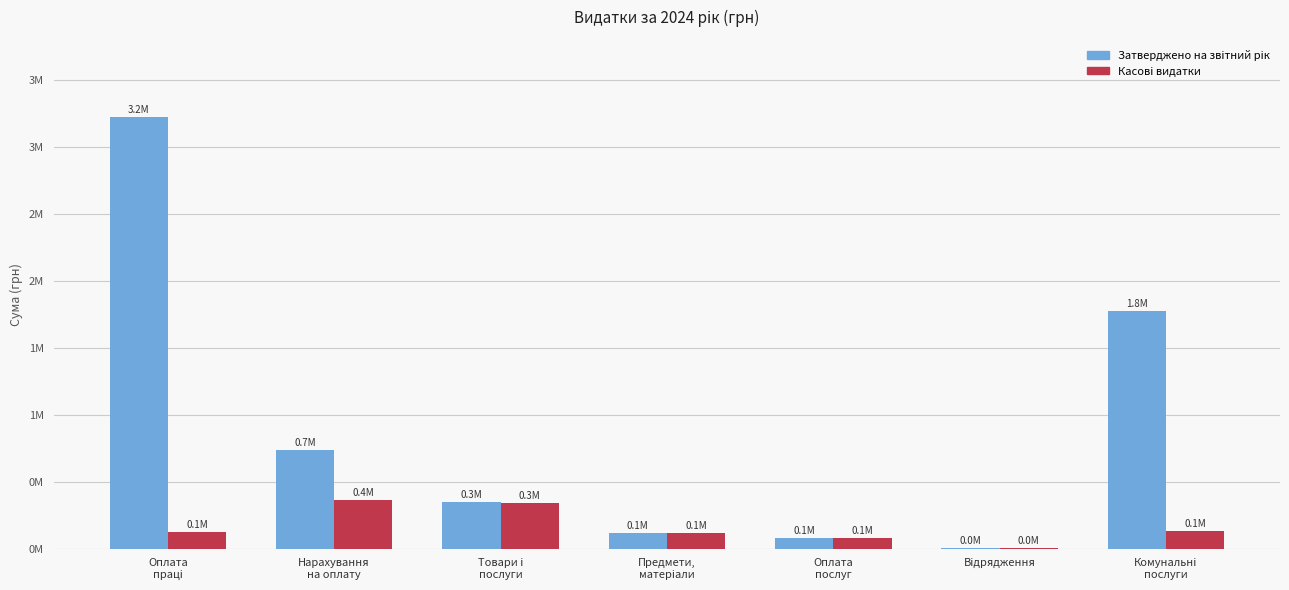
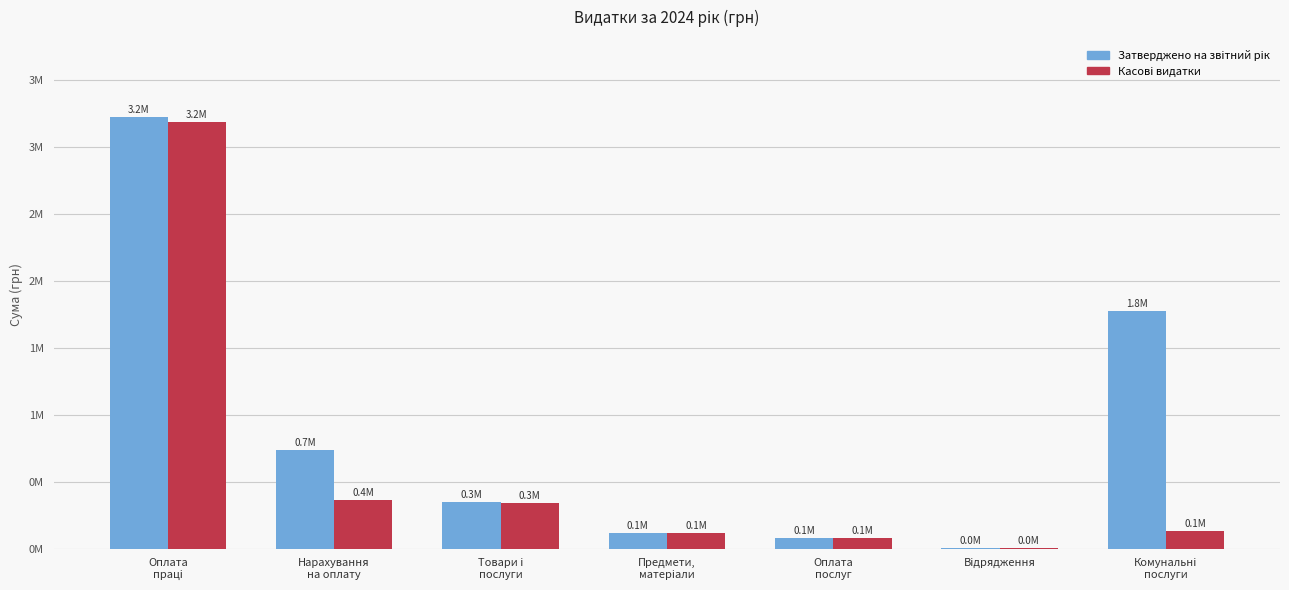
Касові видатки, Оплата праці: 0.1M -> 3.2M
